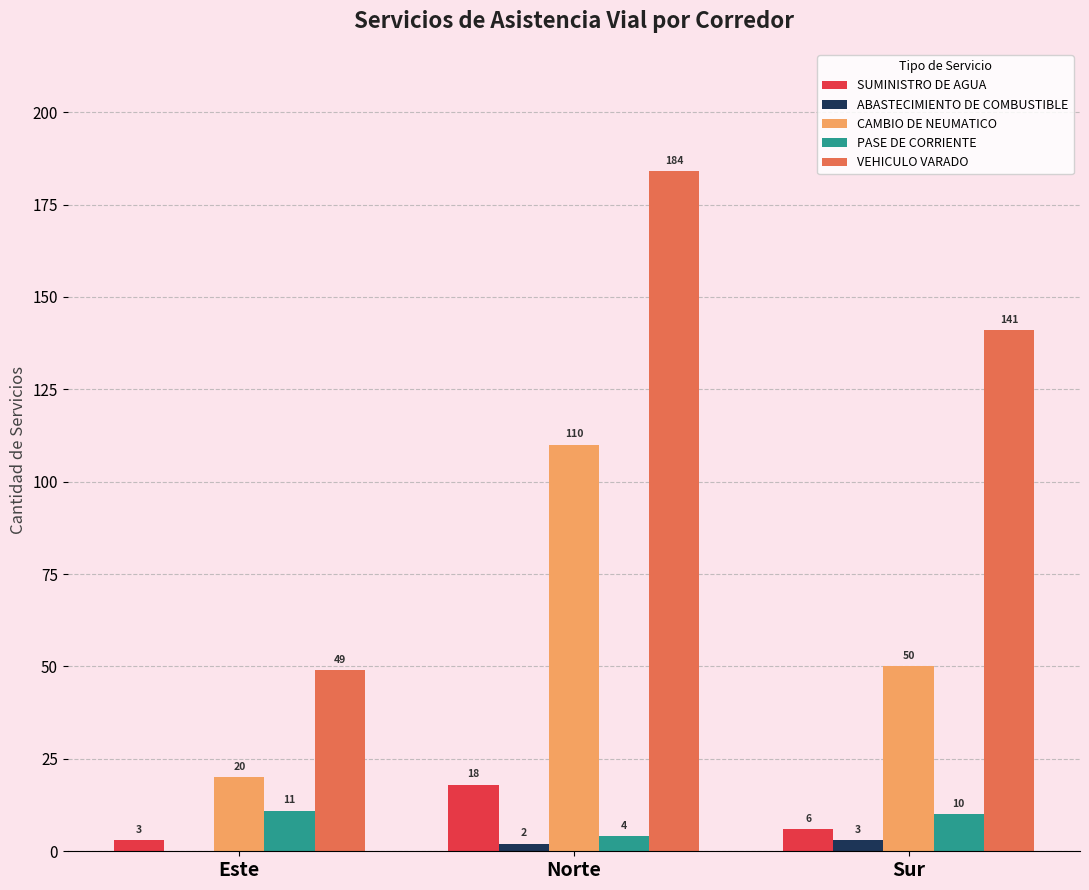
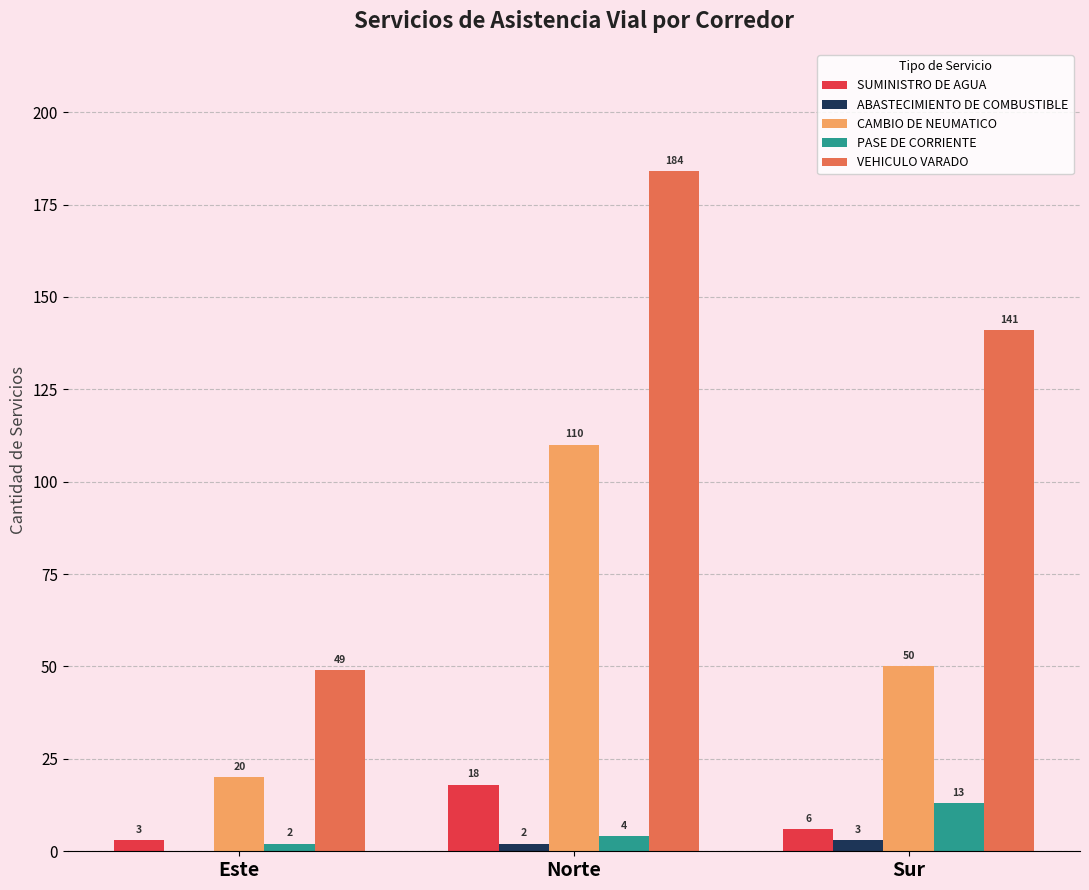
PASE DE CORRIENTE, Este: 11 -> 2
PASE DE CORRIENTE, Sur: 10 -> 13
